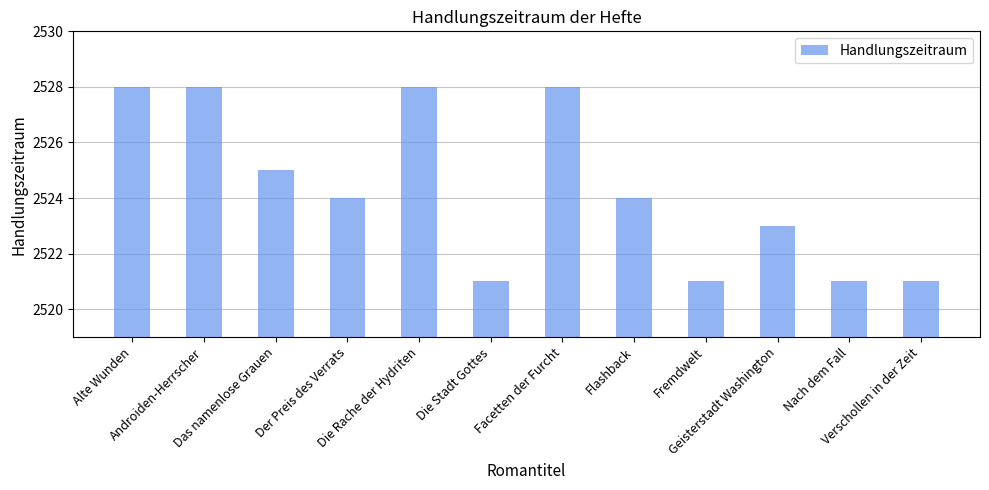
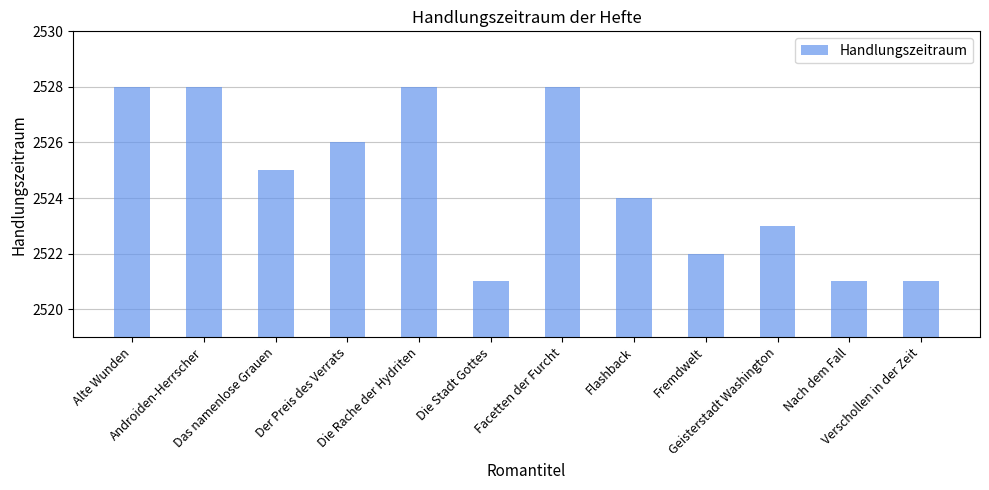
Der Preis des Verrats: 2524 -> 2526
Fremdwelt: 2521 -> 2522
